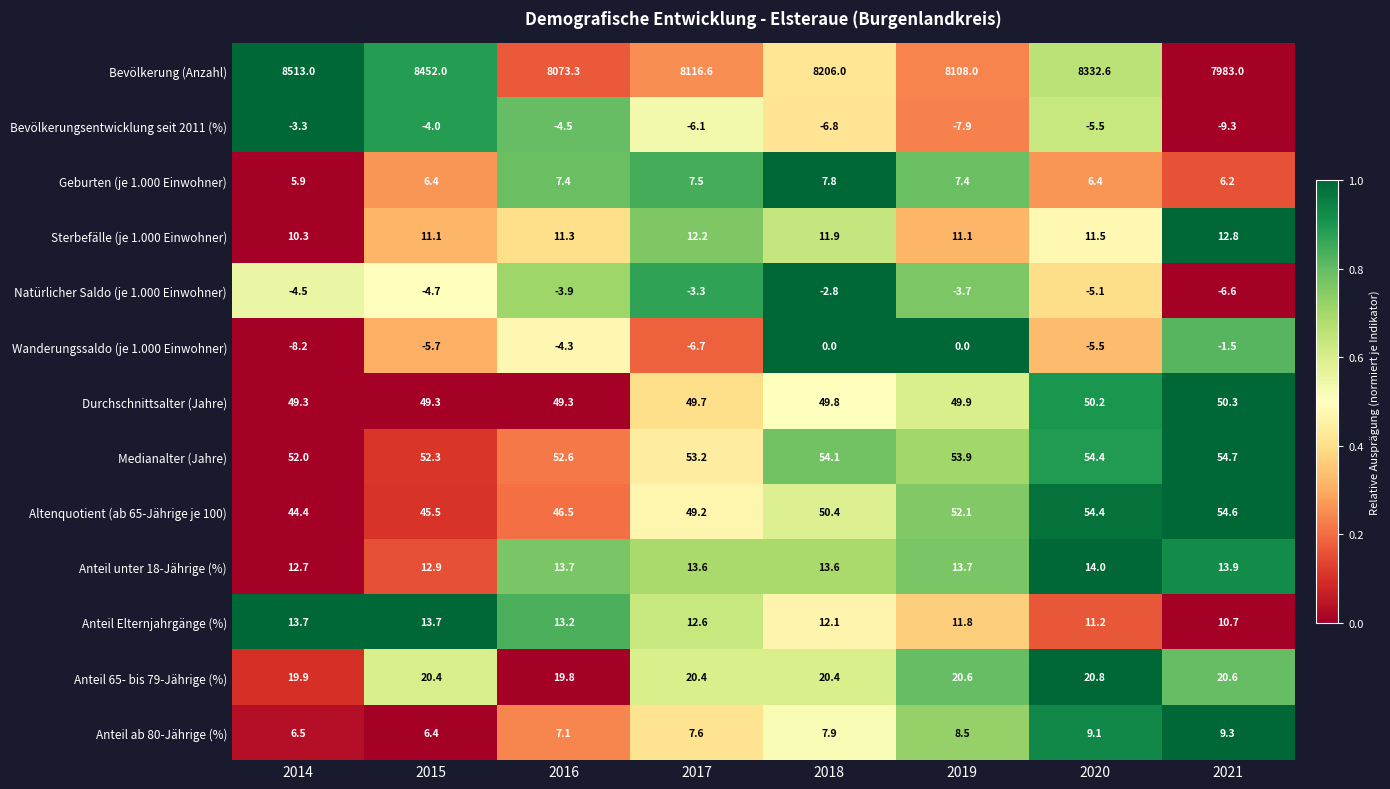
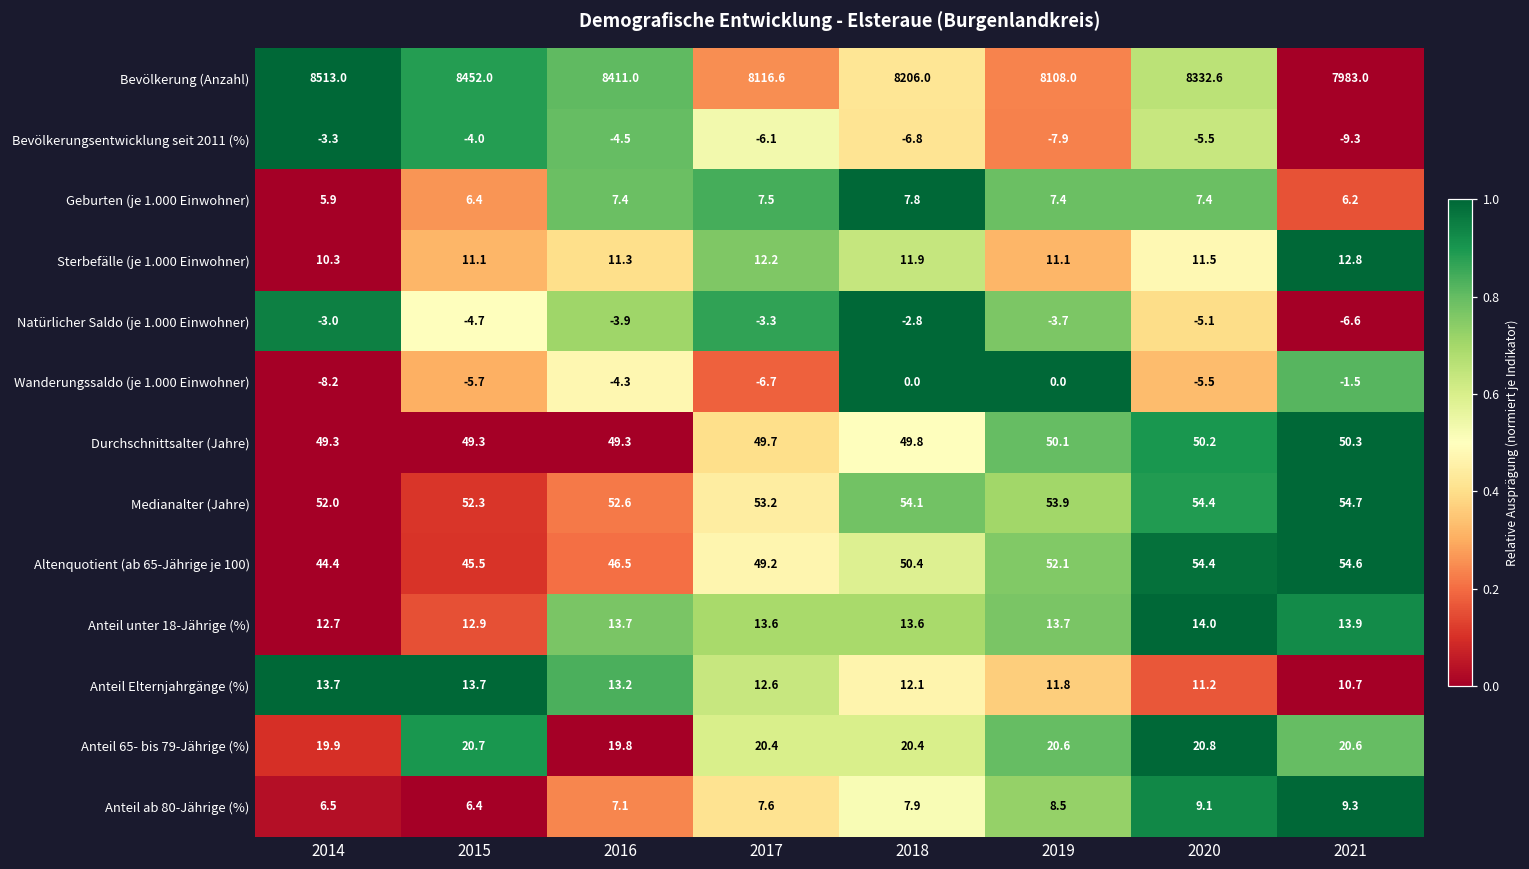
Bevölkerung (Anzahl), 2016: 8073.3 -> 8411.0
Geburten (je 1.000 Einwohner), 2020: 6.4 -> 7.4
Natürlicher Saldo (je 1.000 Einwohner), 2014: -4.5 -> -3.0
Durchschnittsalter (Jahre), 2019: 49.9 -> 50.1
Anteil 65- bis 79-Jährige (%), 2015: 20.4 -> 20.7
